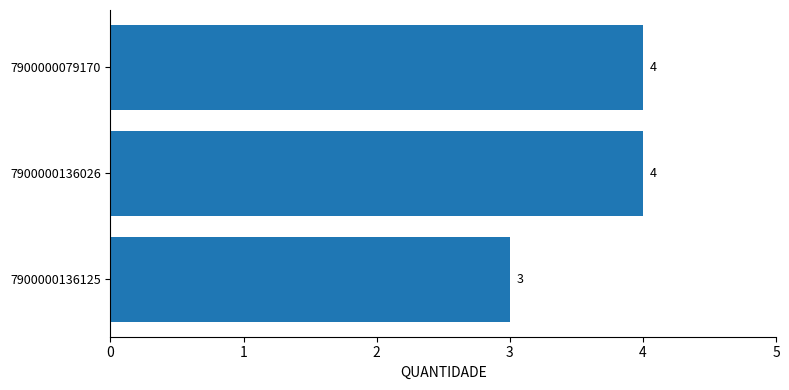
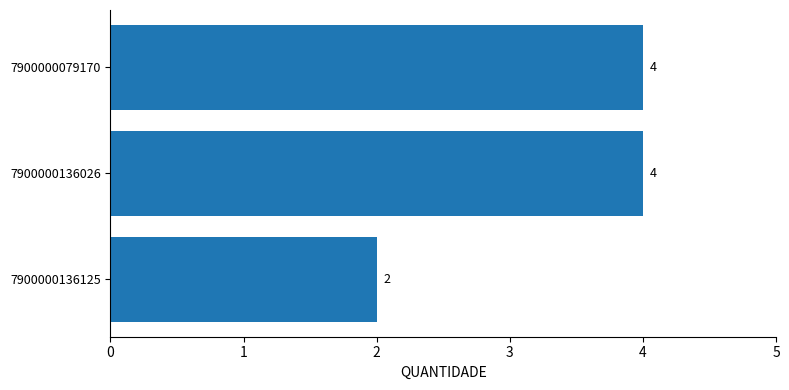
7900000136125: 3 -> 2
